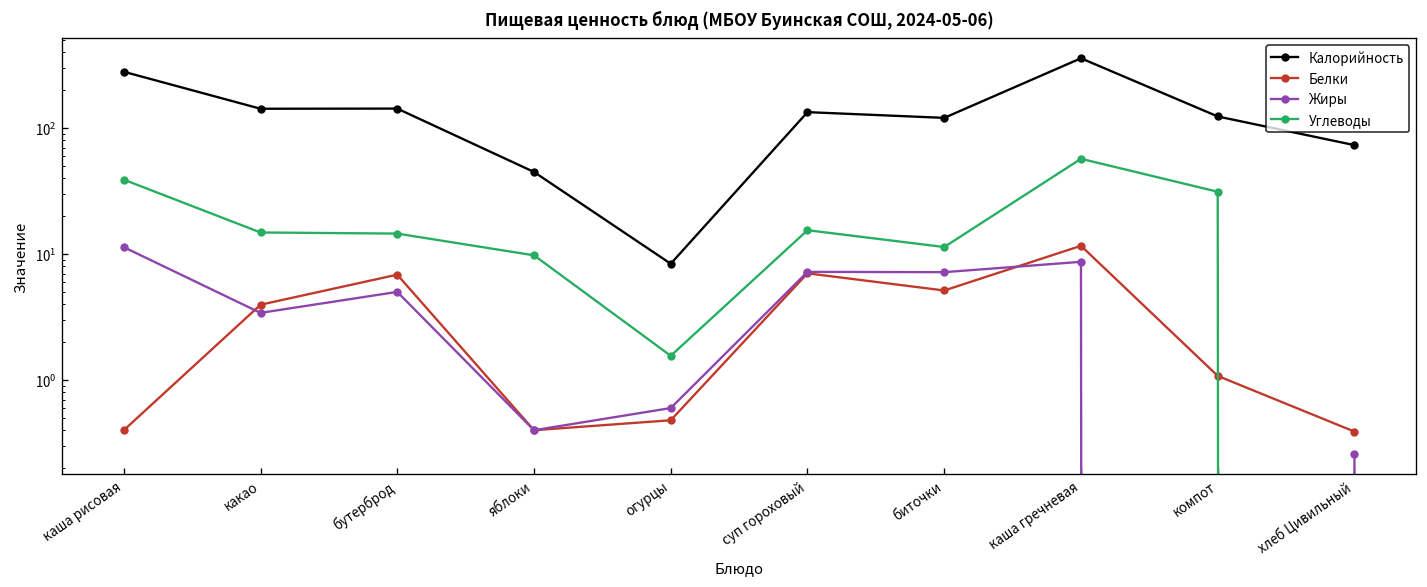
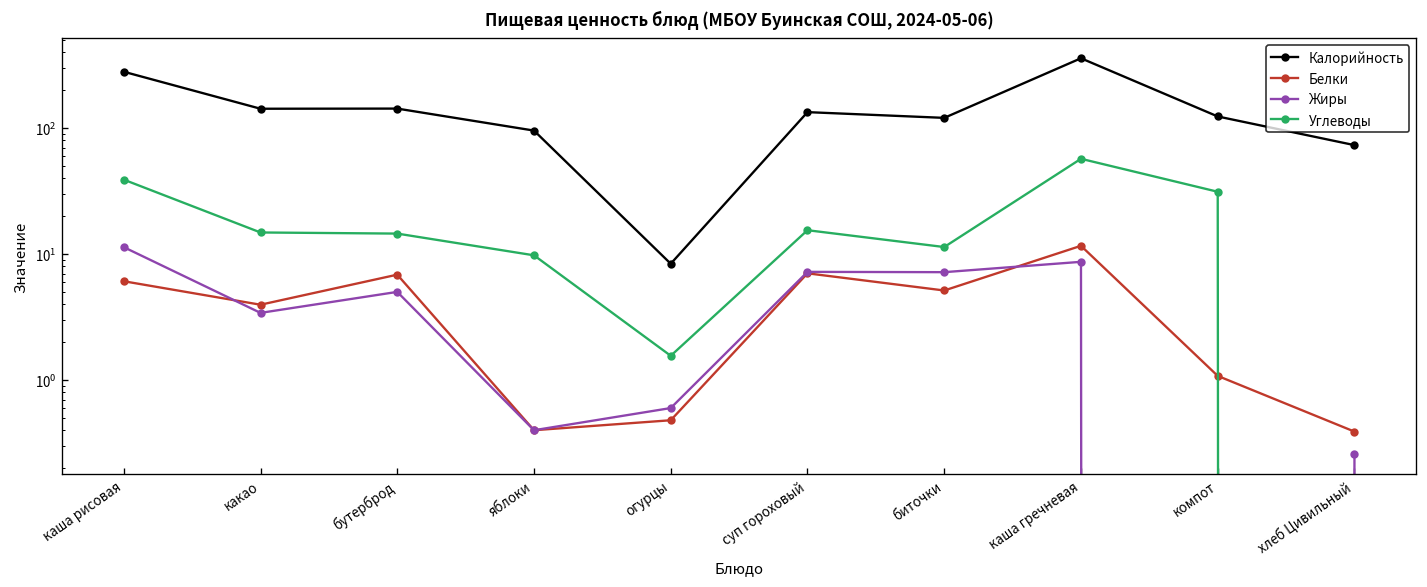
Белки, каша рисовая: 0.4 -> 6
Калорийность, яблоки: 45 -> 100
